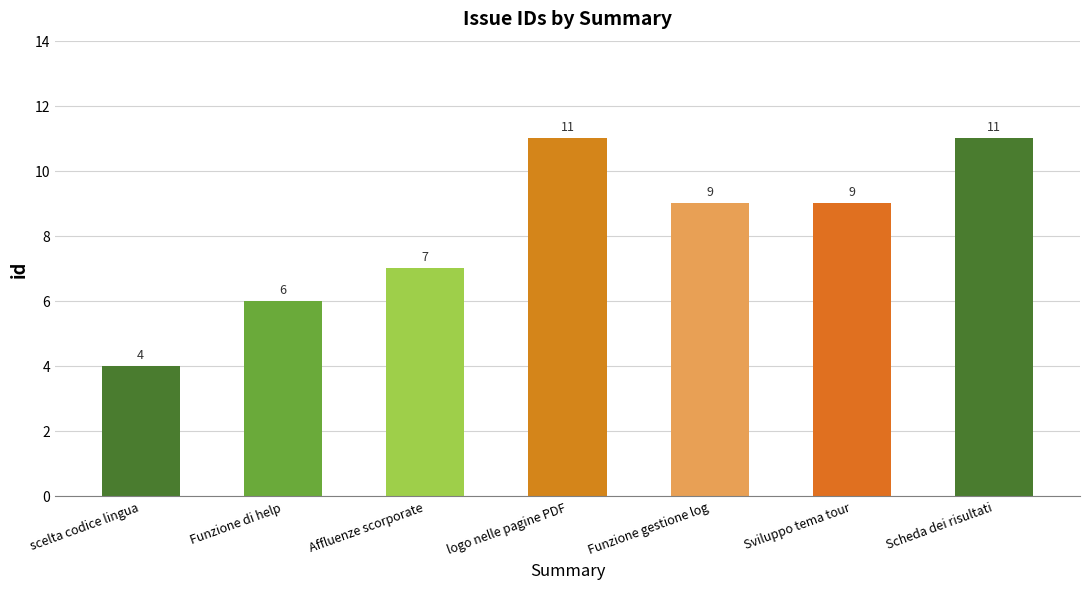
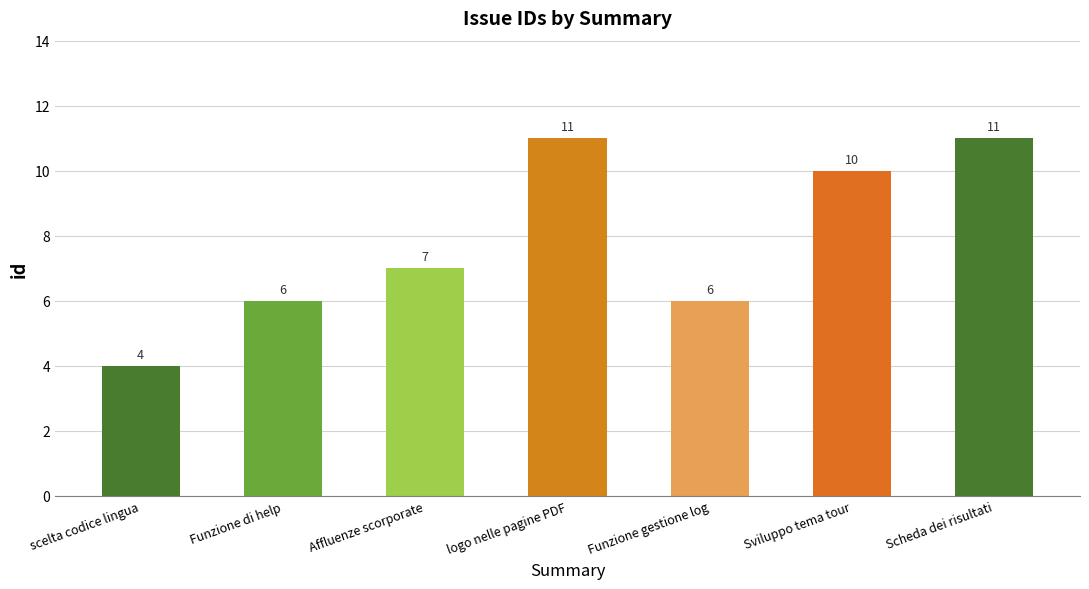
Funzione gestione log: 9 -> 6
Sviluppo tema tour: 9 -> 10
